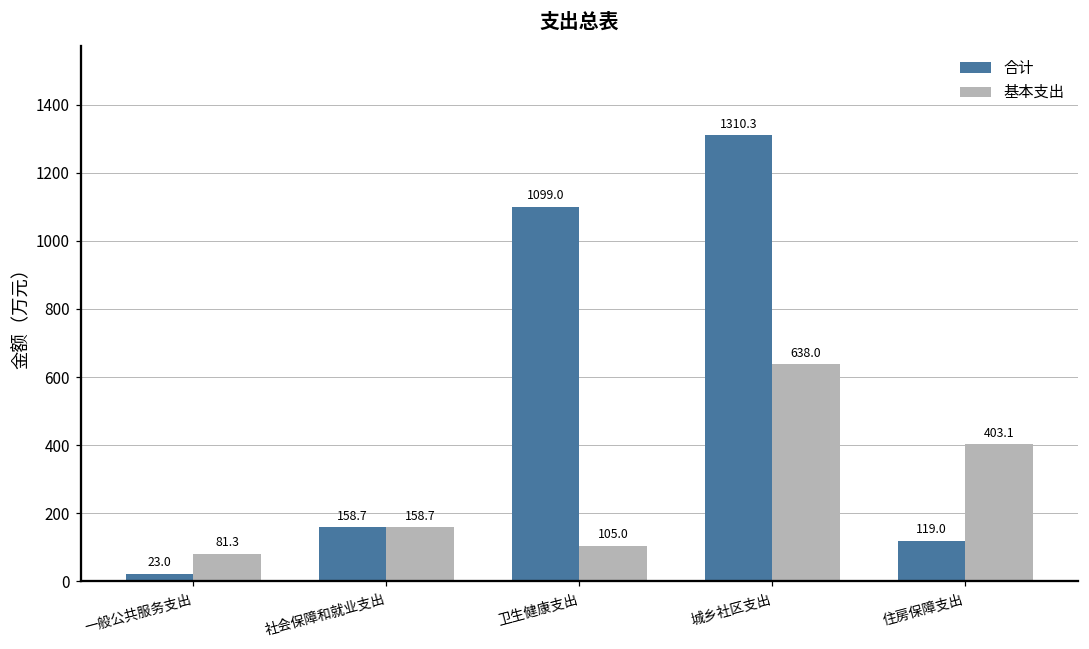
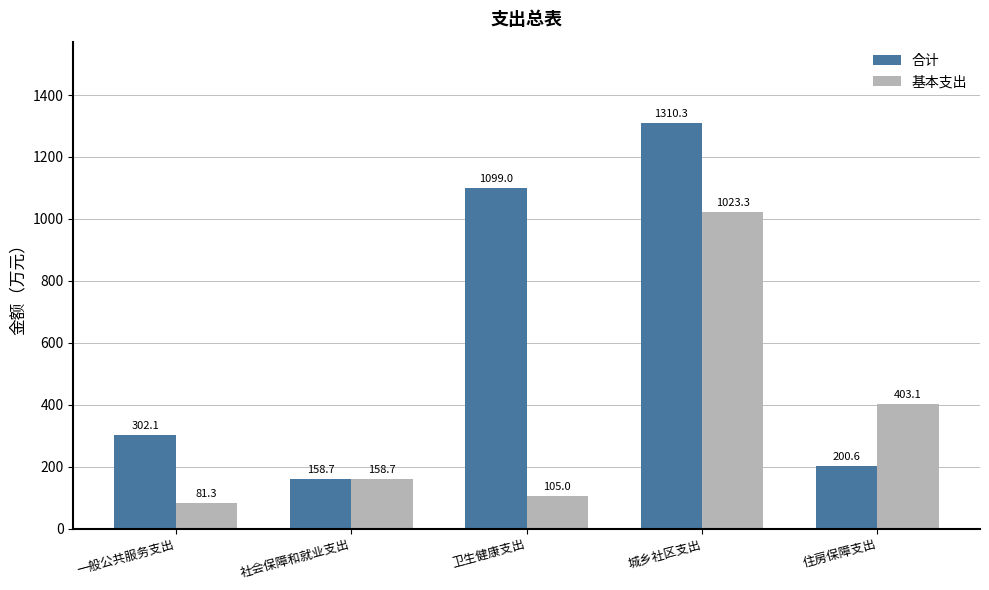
合计, 一般公共服务支出: 23.0 -> 302.1
基本支出, 城乡社区支出: 638.0 -> 1023.3
合计, 住房保障支出: 119.0 -> 200.6
